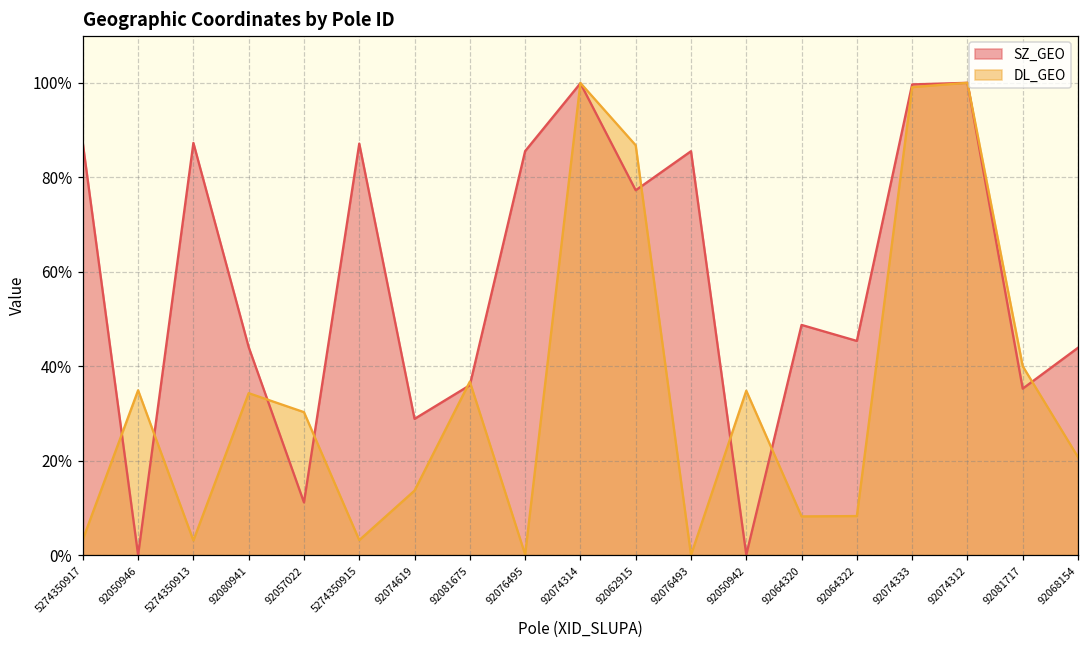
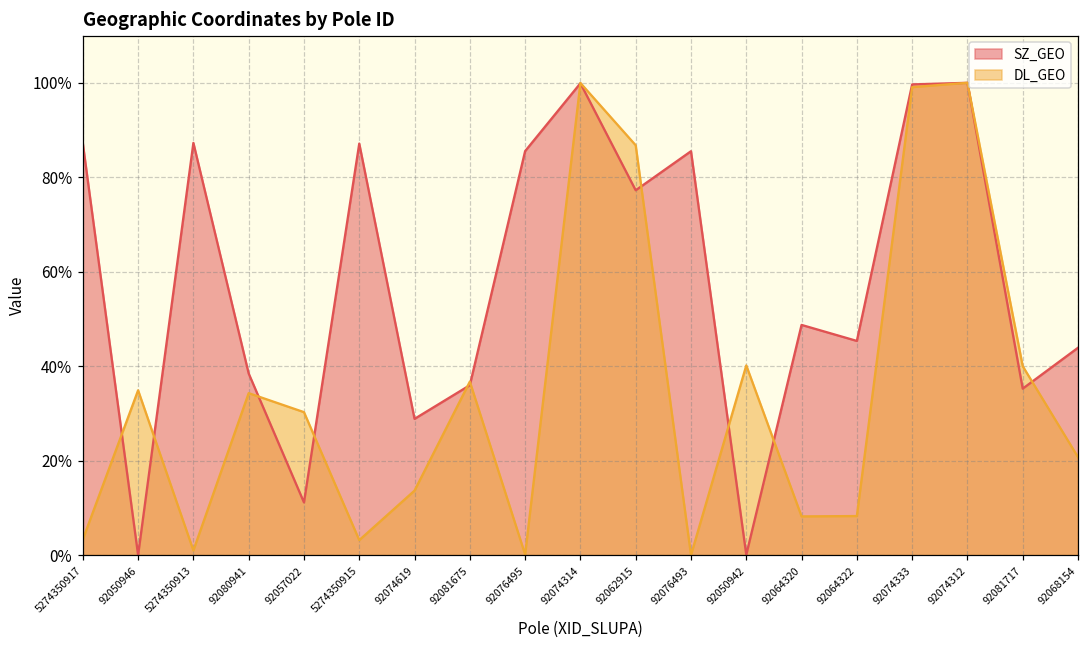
DL_GEO, 5274350913: 3% -> 1%
SZ_GEO, 92080941: 44% -> 38%
DL_GEO, 92050942: 35% -> 40%
